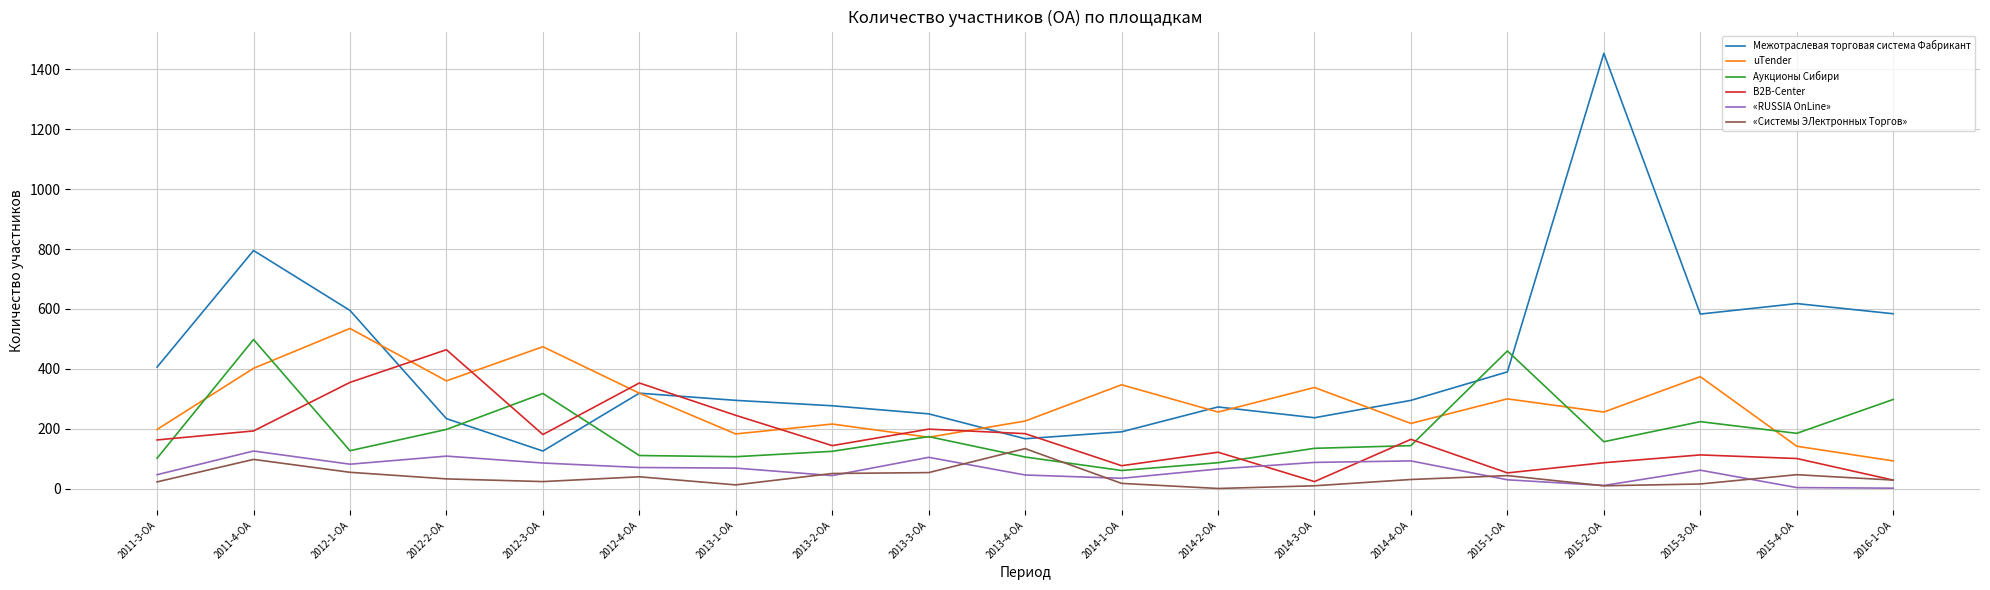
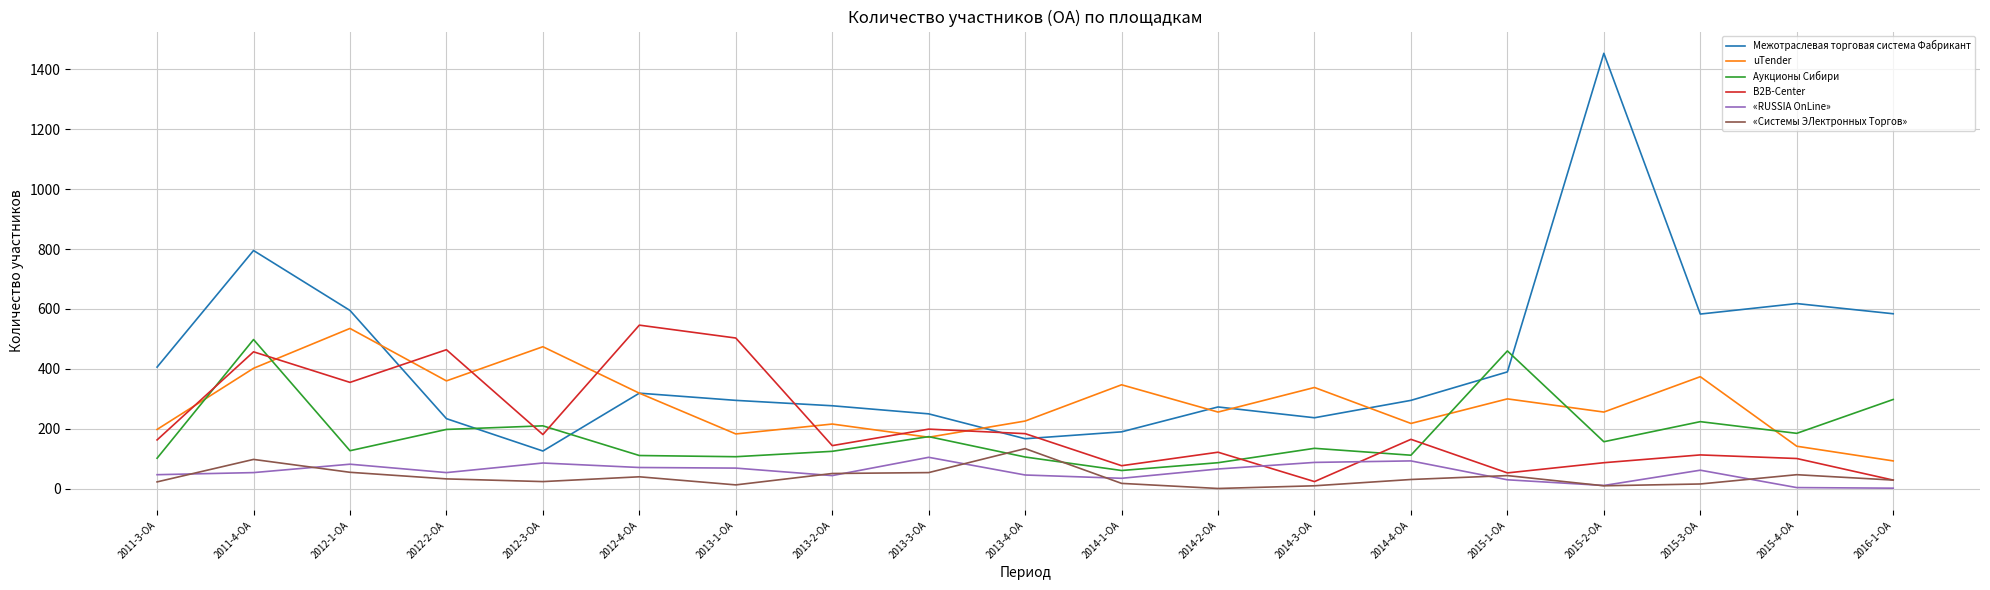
B2B-Center, 2011-4-ОА: 190 -> 460
«RUSSIA OnLine», 2011-4-ОА: 130 -> 50
«RUSSIA OnLine», 2012-2-ОА: 110 -> 50
Аукционы Сибири, 2012-3-ОА: 320 -> 210
B2B-Center, 2012-4-ОА: 350 -> 550
B2B-Center, 2013-1-ОА: 250 -> 500
Аукционы Сибири, 2014-4-ОА: 140 -> 110
